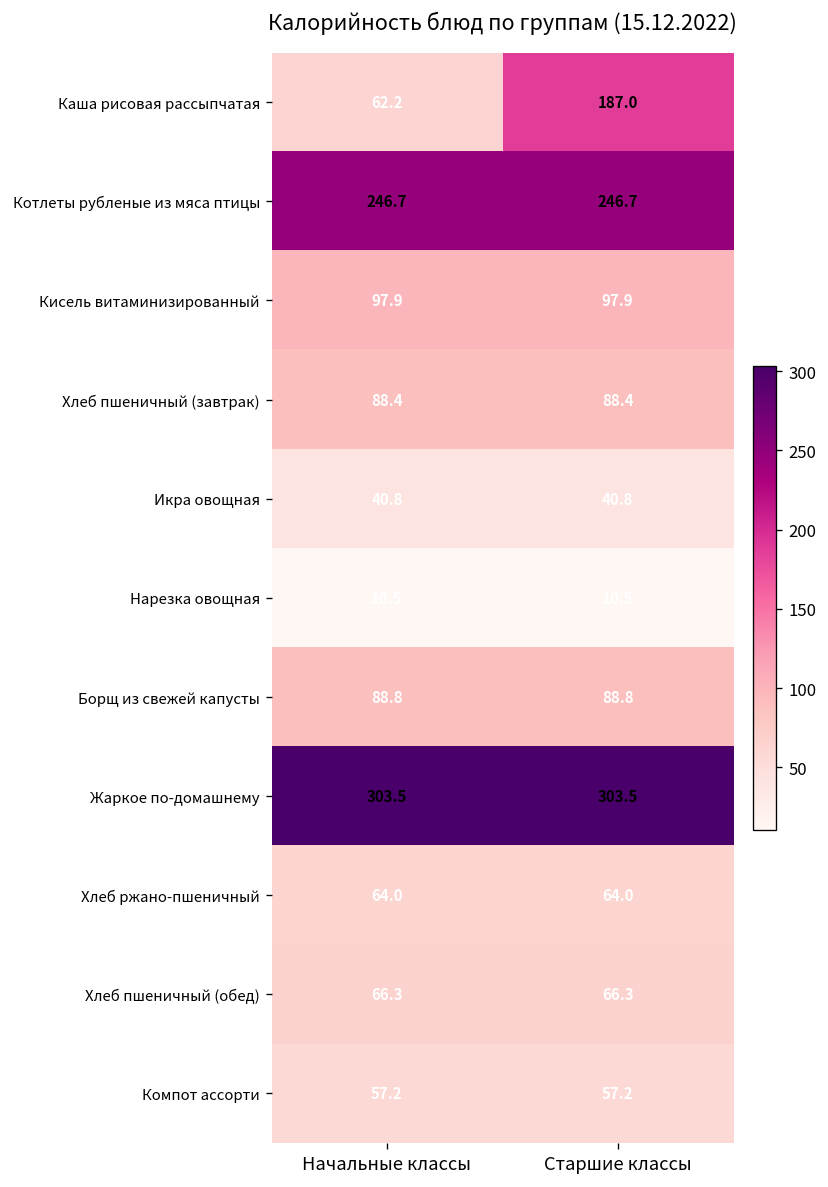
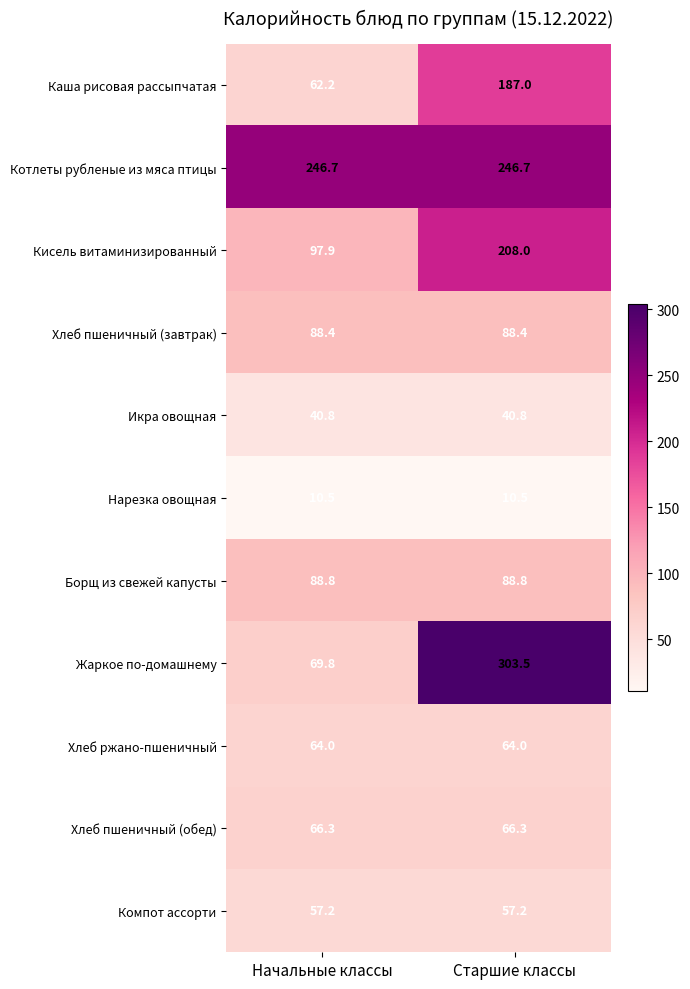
Кисель витаминизированный, Старшие классы: 97.9 -> 208.0
Жаркое по-домашнему, Начальные классы: 303.5 -> 69.8
